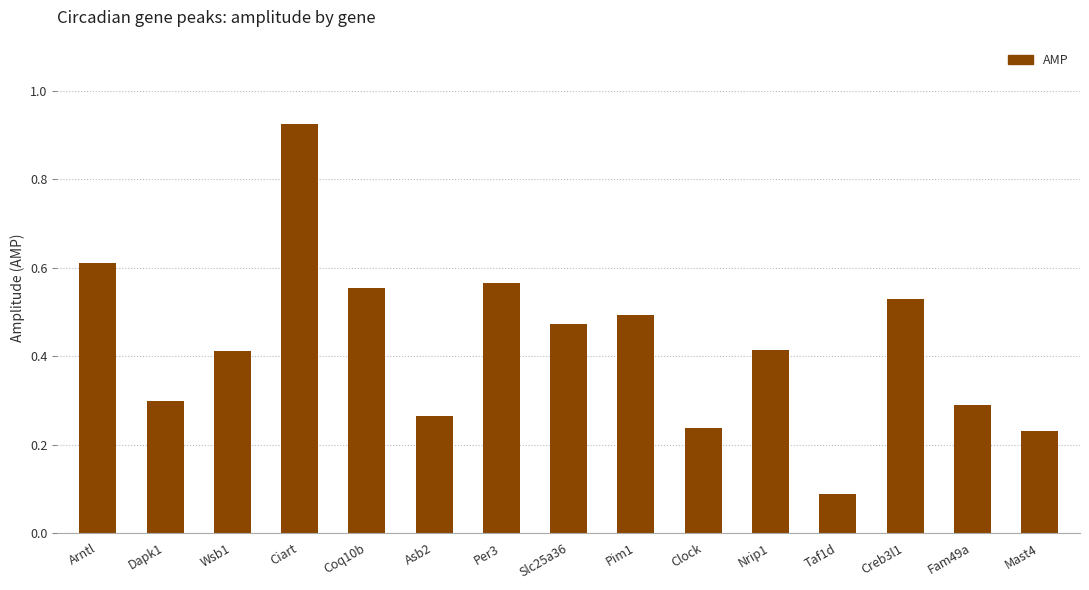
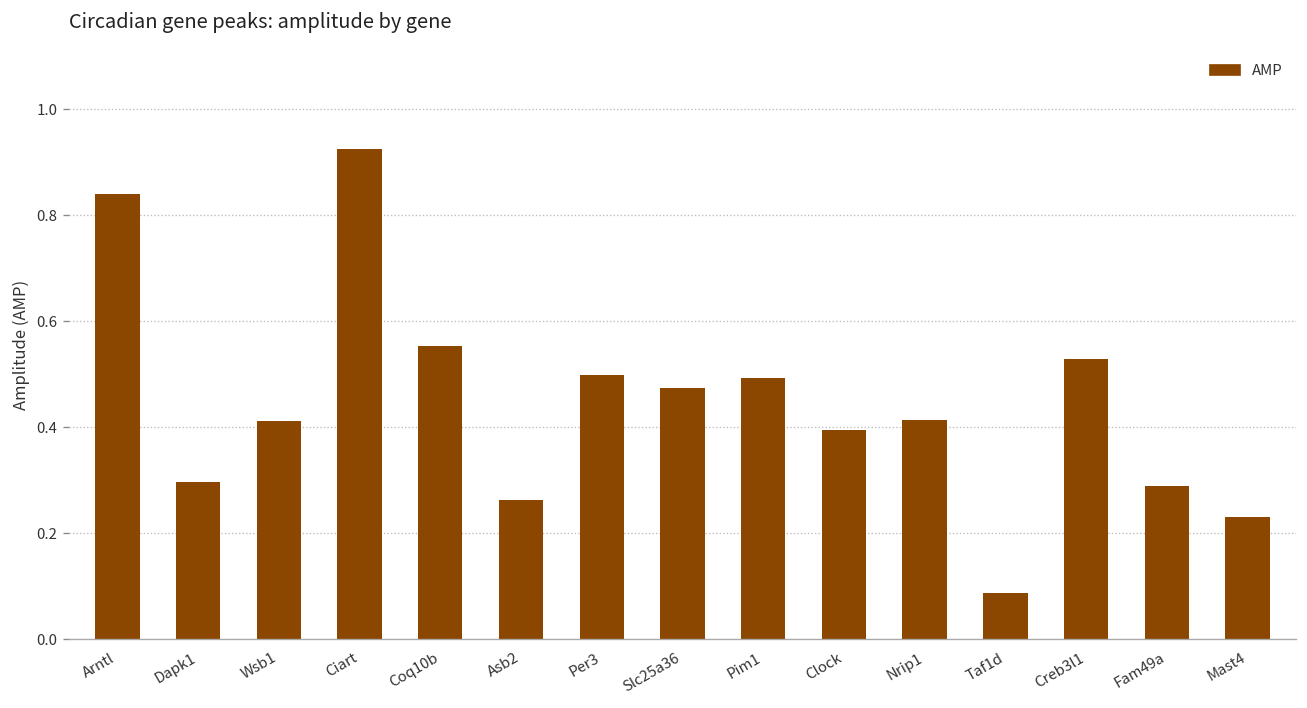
Arntl: 0.61 -> 0.84
Per3: 0.57 -> 0.50
Clock: 0.24 -> 0.40
